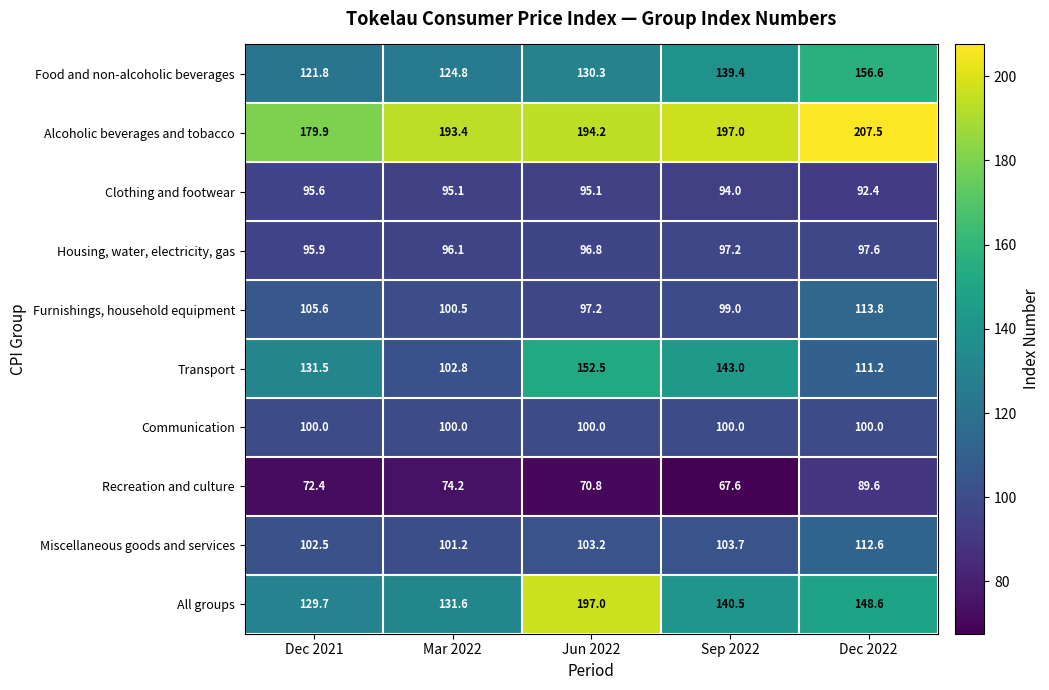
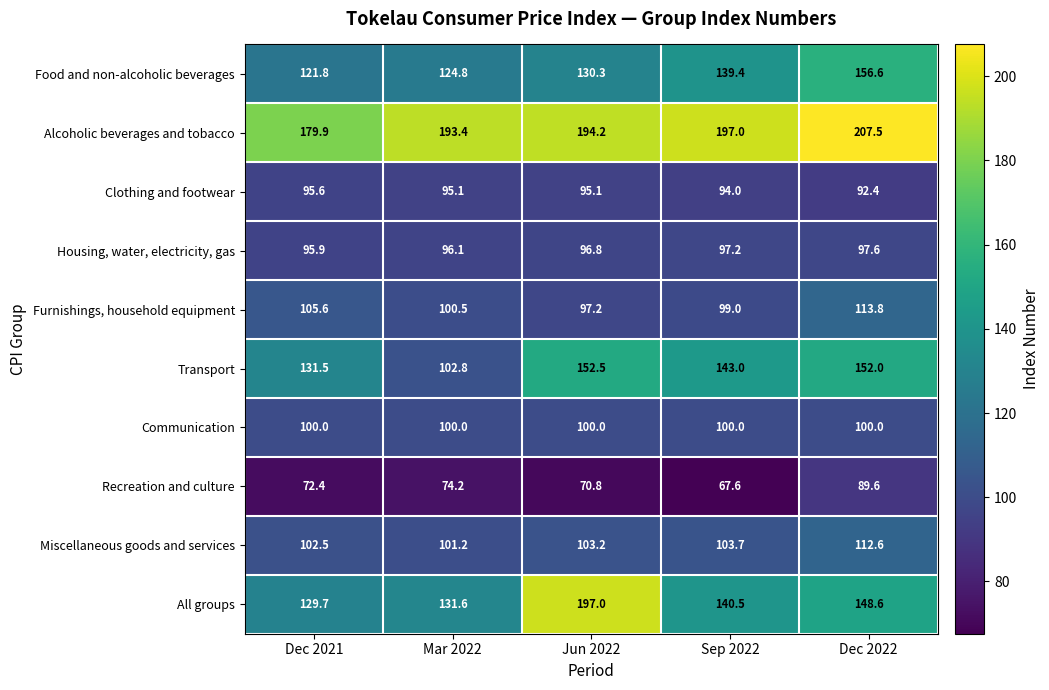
Transport, Dec 2022: 111.2 -> 152.0
